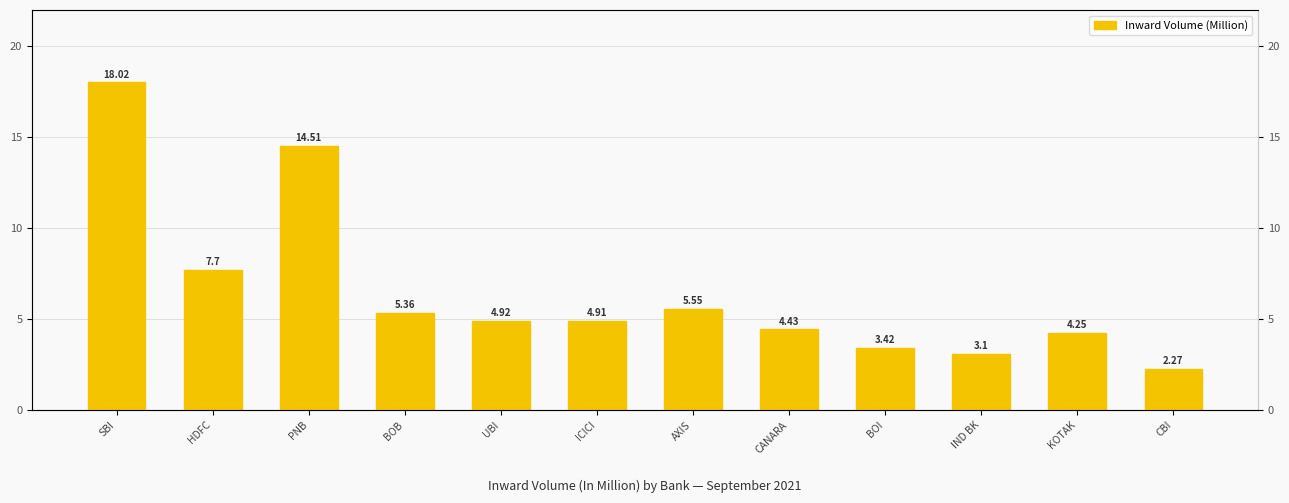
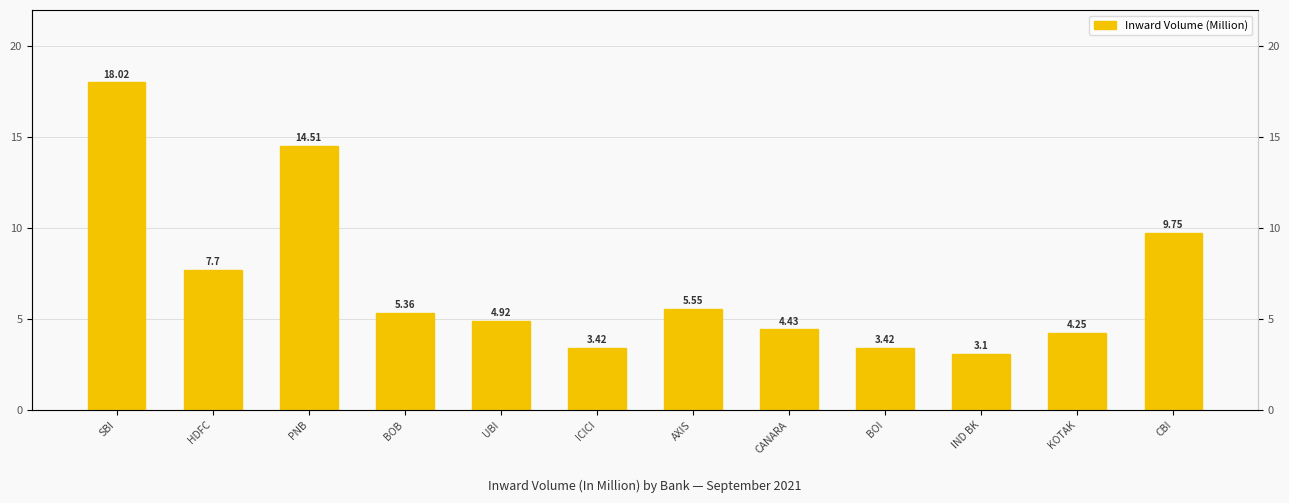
ICICI: 4.91 -> 3.42
CBI: 2.27 -> 9.75
